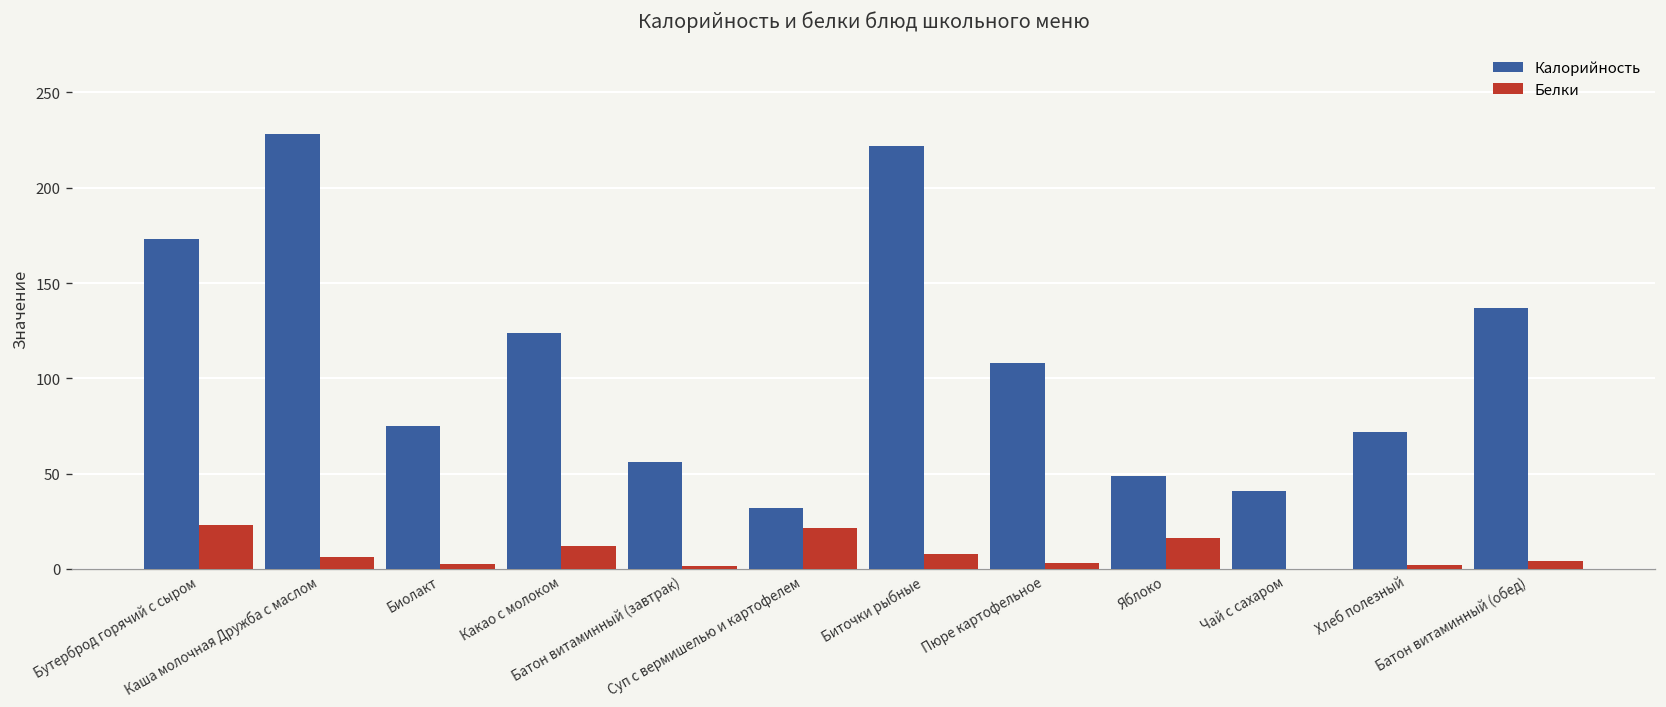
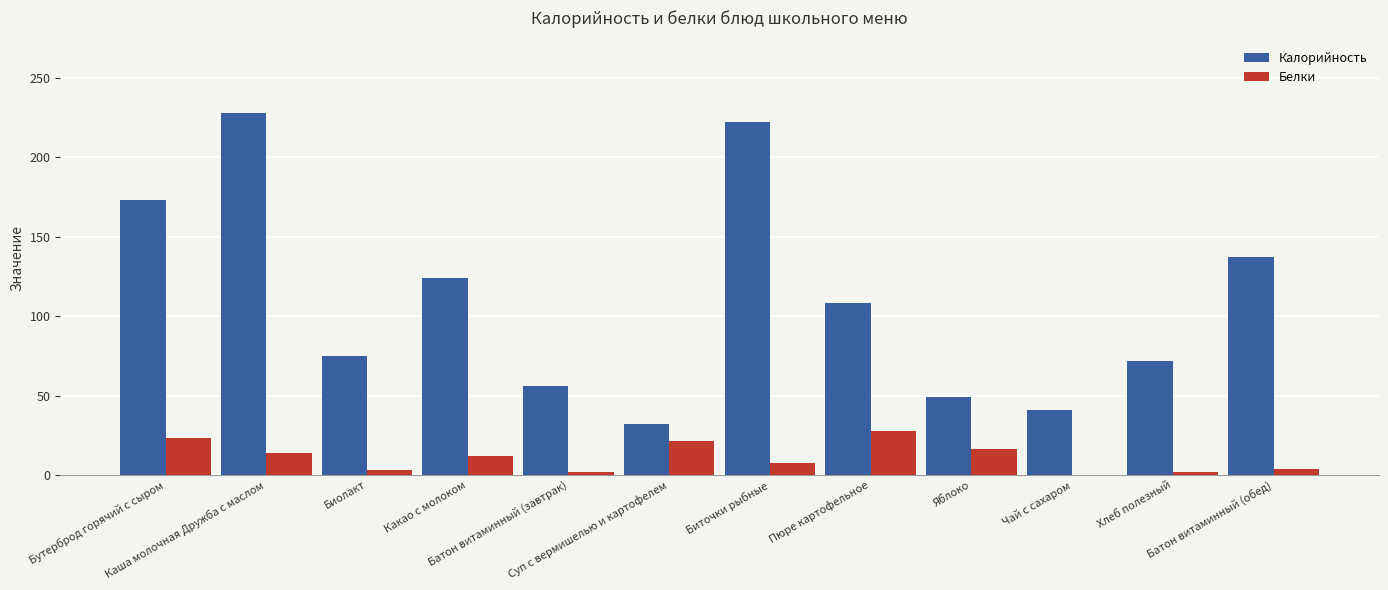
Белки, Каша молочная Дружба с маслом: 6 -> 14
Белки, Пюре картофельное: 3 -> 28
